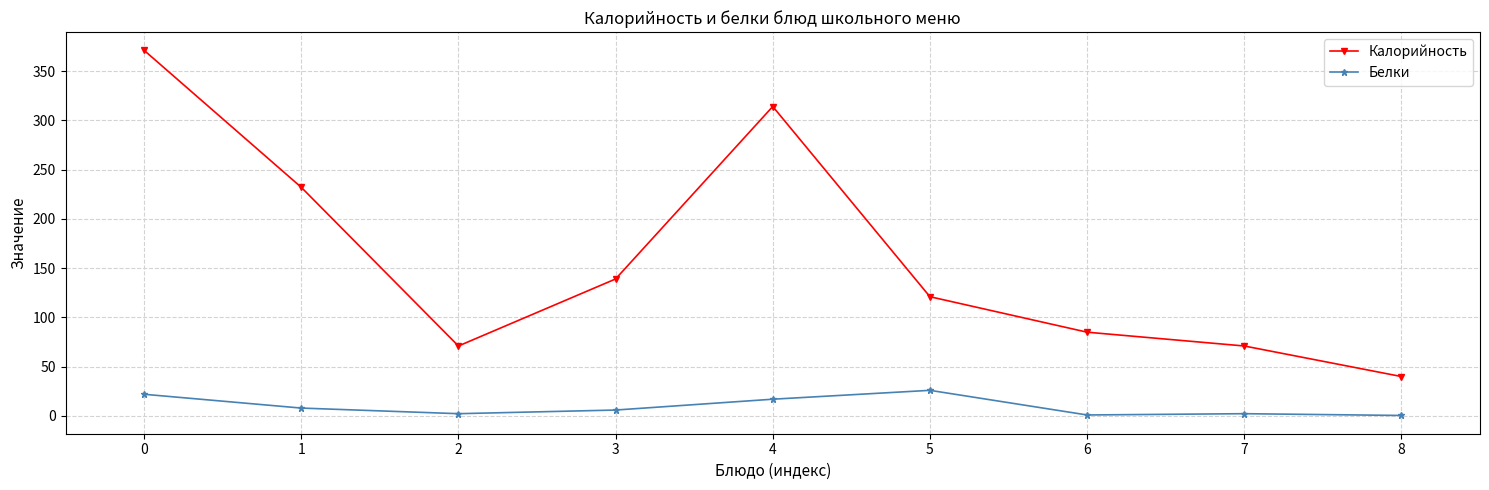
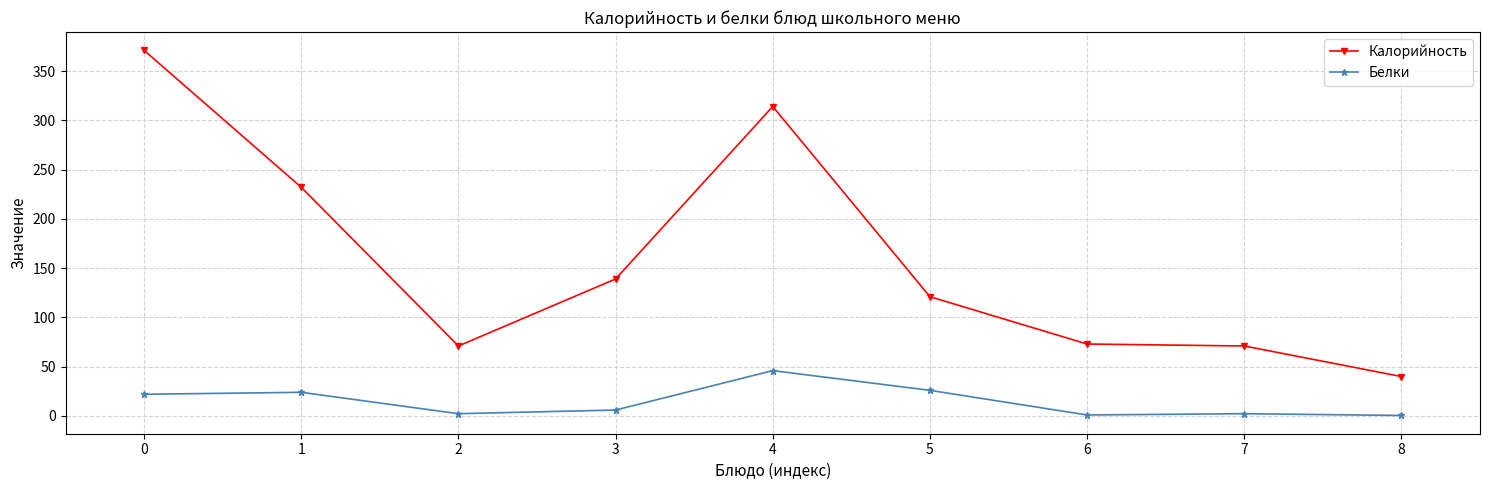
Белки, 1: 10 -> 20
Белки, 4: 20 -> 50
Калорийность, 6: 90 -> 70
